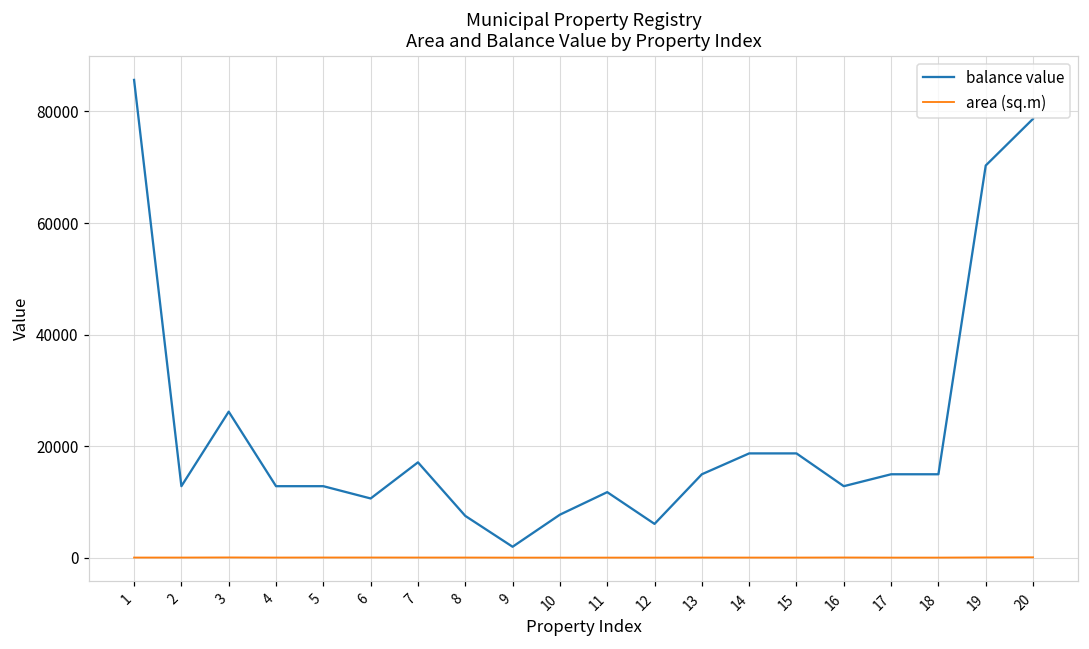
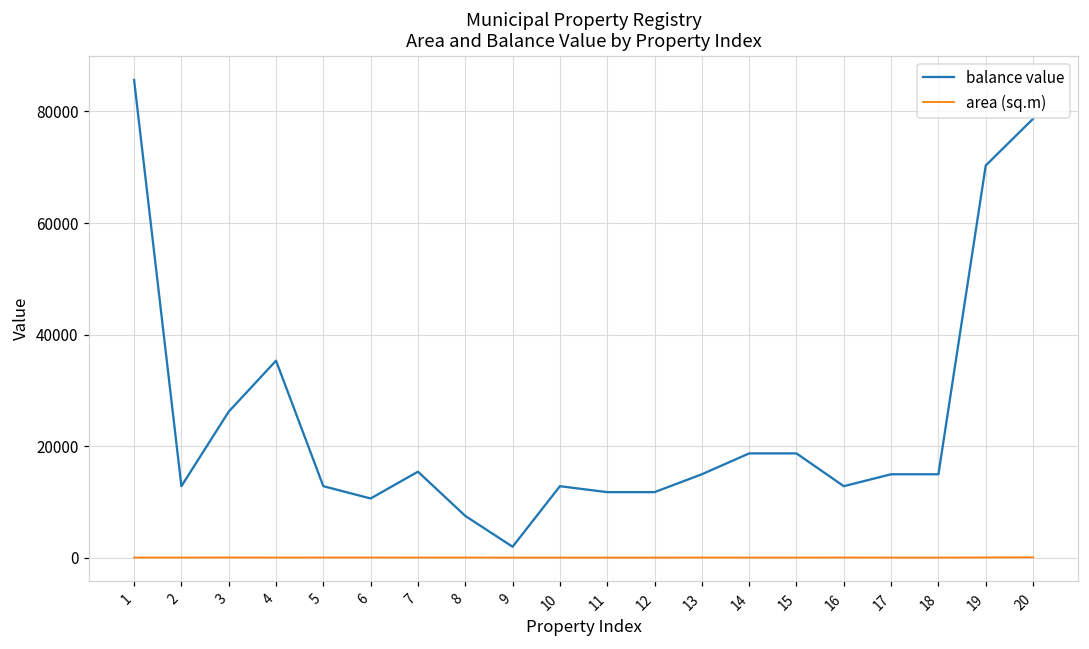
balance value, 4: 13000 -> 35000
balance value, 7: 17000 -> 15000
balance value, 10: 8000 -> 13000
balance value, 12: 6000 -> 12000
